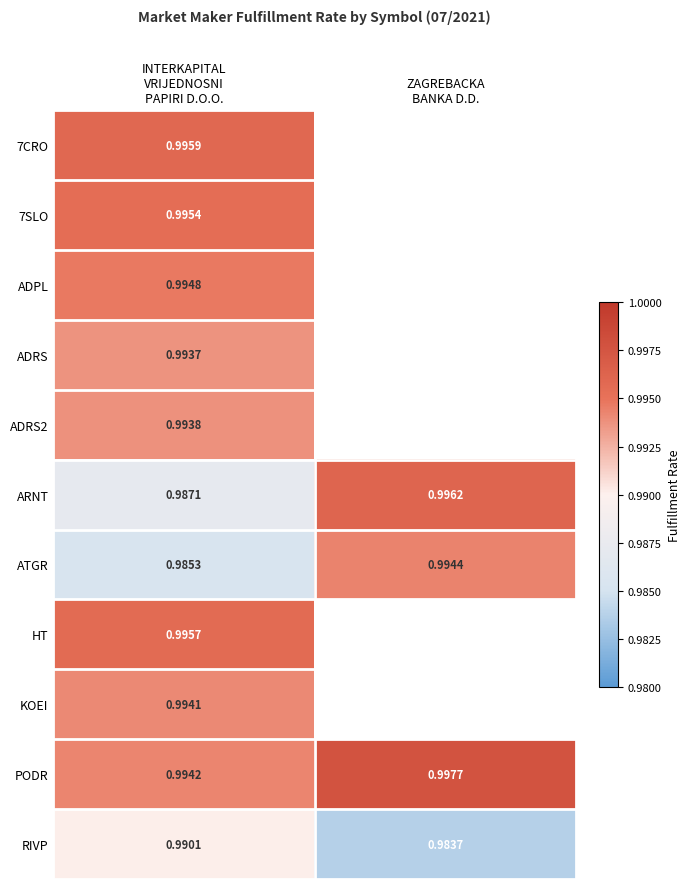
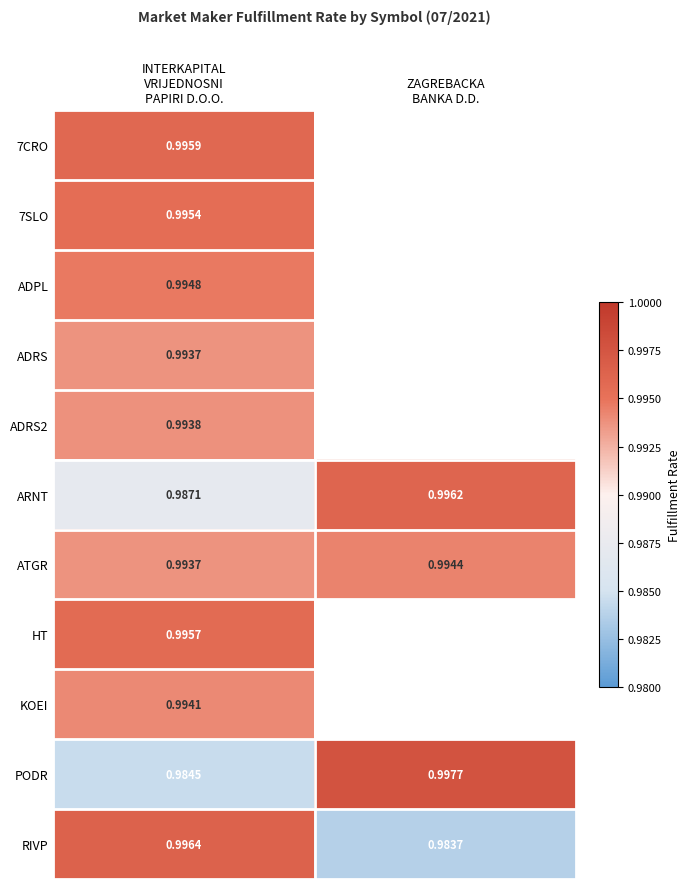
ATGR, INTERKAPITAL VRIJEDNOSNI PAPIRI D.O.O.: 0.9853 -> 0.9937
PODR, INTERKAPITAL VRIJEDNOSNI PAPIRI D.O.O.: 0.9942 -> 0.9845
RIVP, INTERKAPITAL VRIJEDNOSNI PAPIRI D.O.O.: 0.9901 -> 0.9964
